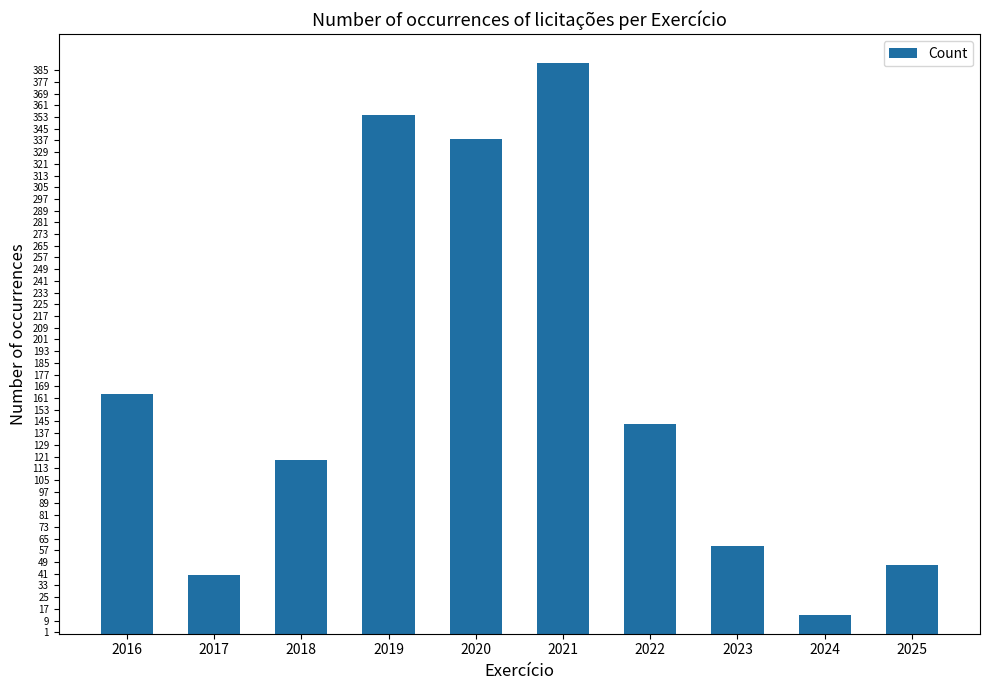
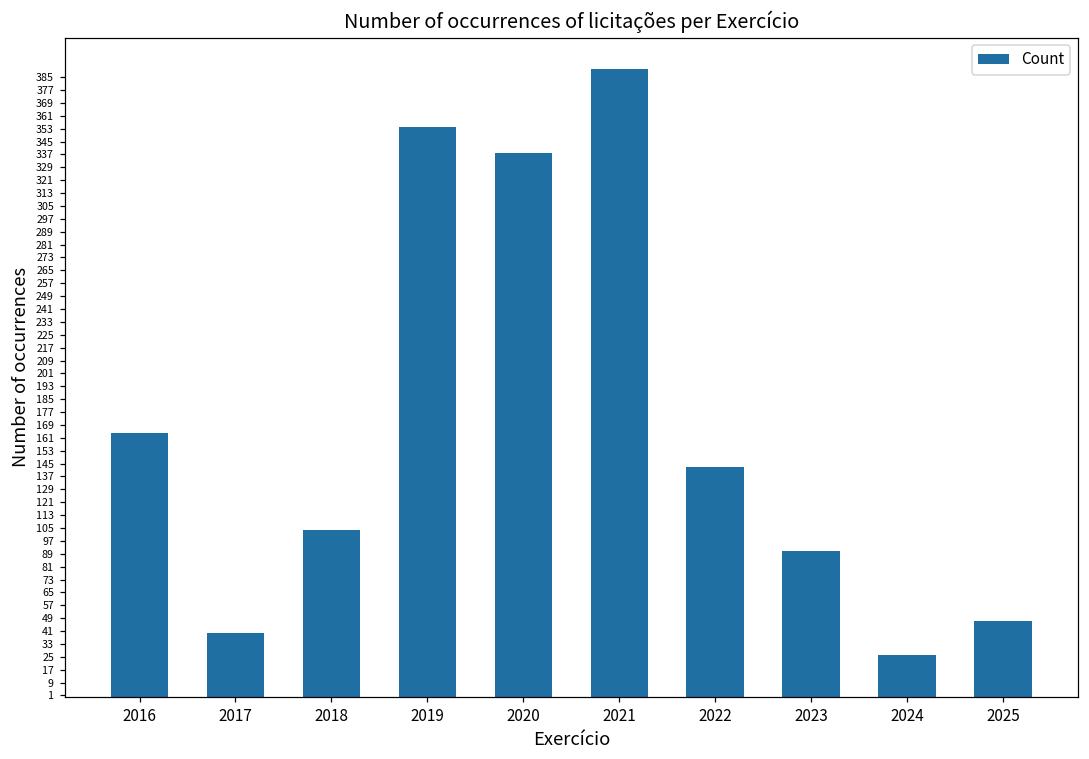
2018: 119 -> 104
2023: 60 -> 91
2024: 13 -> 26
